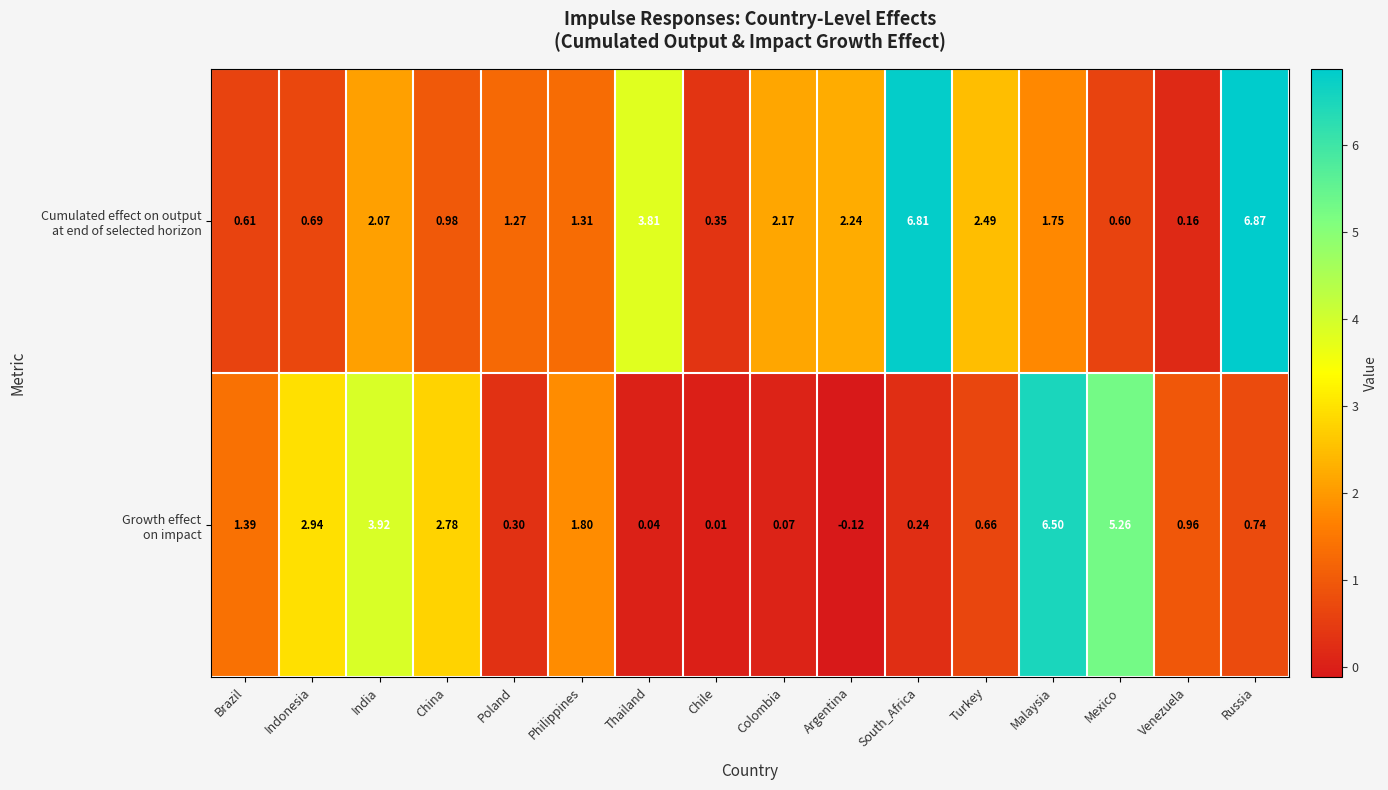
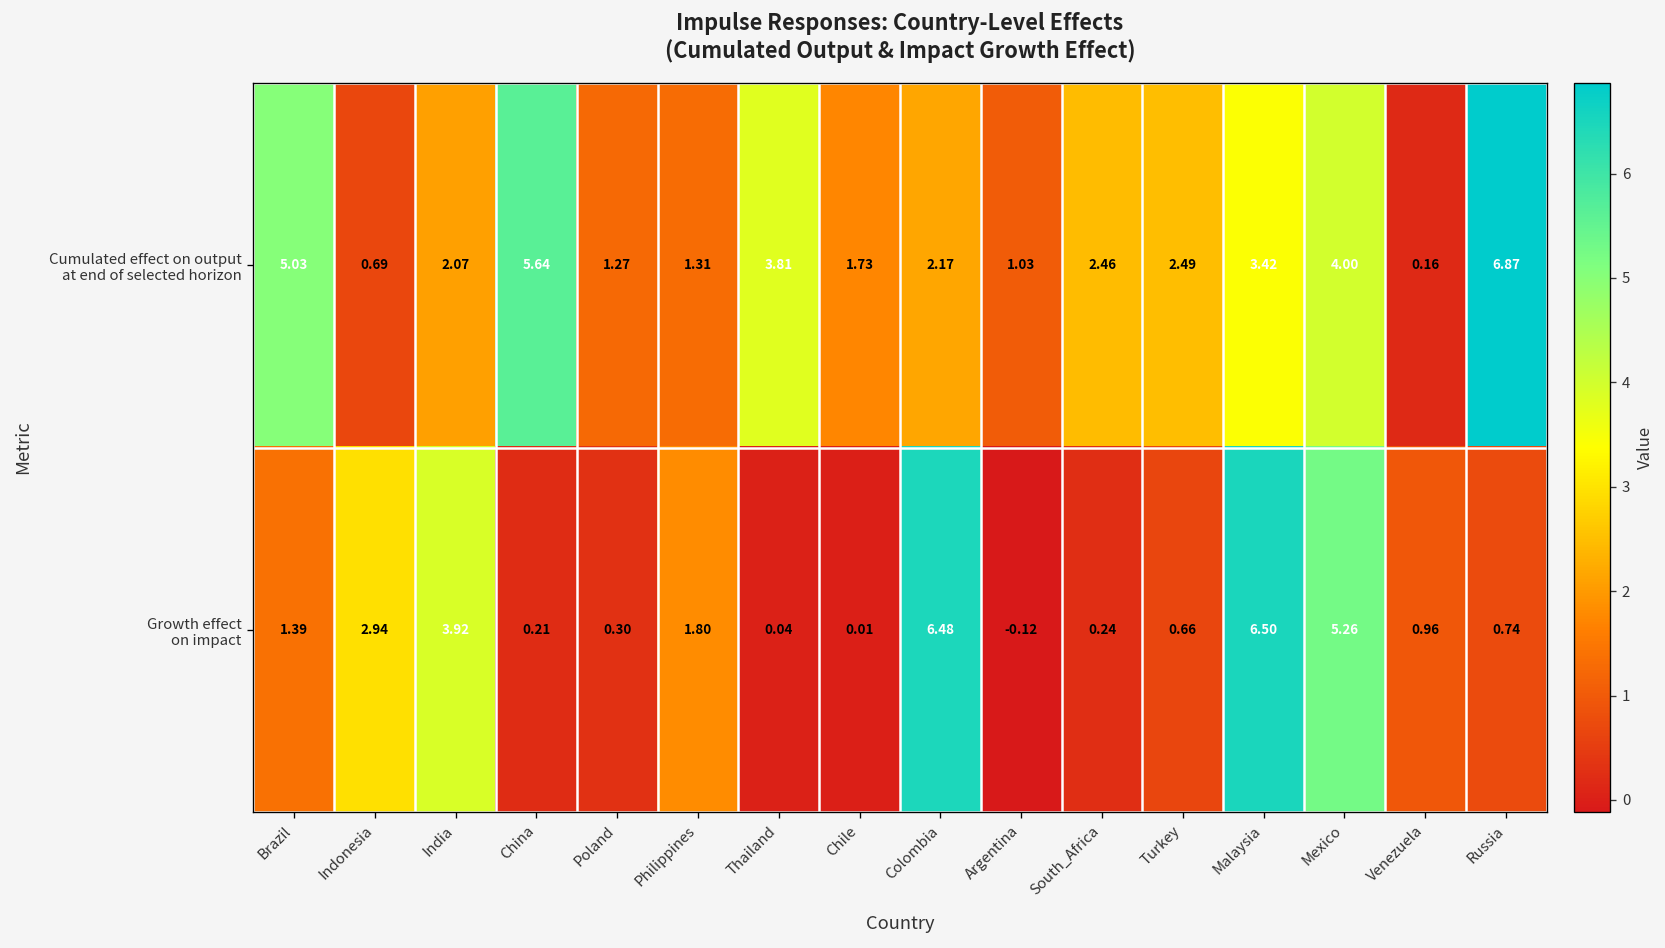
Cumulated effect on output at end of selected horizon, Brazil: 0.61 -> 5.03
Cumulated effect on output at end of selected horizon, China: 0.98 -> 5.64
Cumulated effect on output at end of selected horizon, Chile: 0.35 -> 1.73
Cumulated effect on output at end of selected horizon, Argentina: 2.24 -> 1.03
Cumulated effect on output at end of selected horizon, South_Africa: 6.81 -> 2.46
Cumulated effect on output at end of selected horizon, Malaysia: 1.75 -> 3.42
Cumulated effect on output at end of selected horizon, Mexico: 0.60 -> 4.00
Growth effect on impact, China: 2.78 -> 0.21
Growth effect on impact, Colombia: 0.07 -> 6.48
